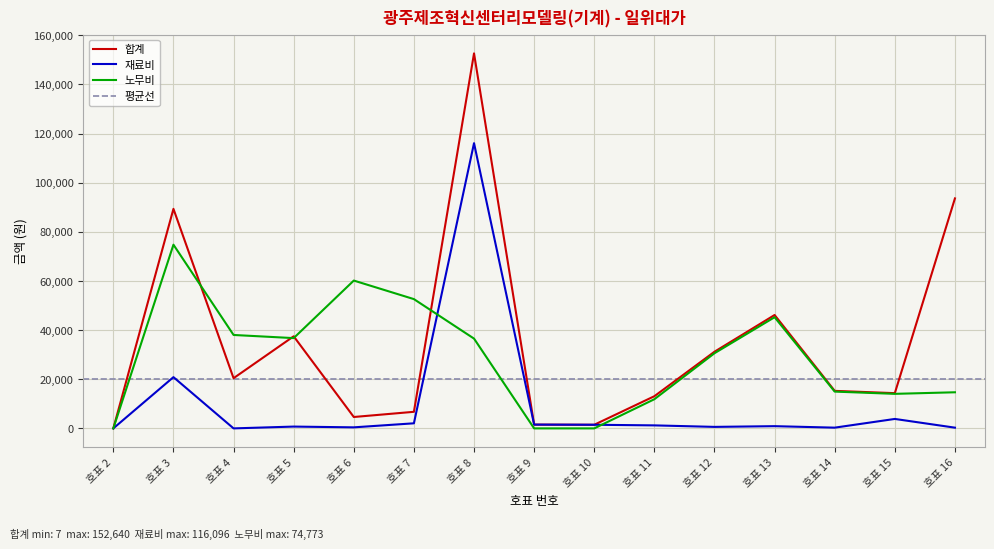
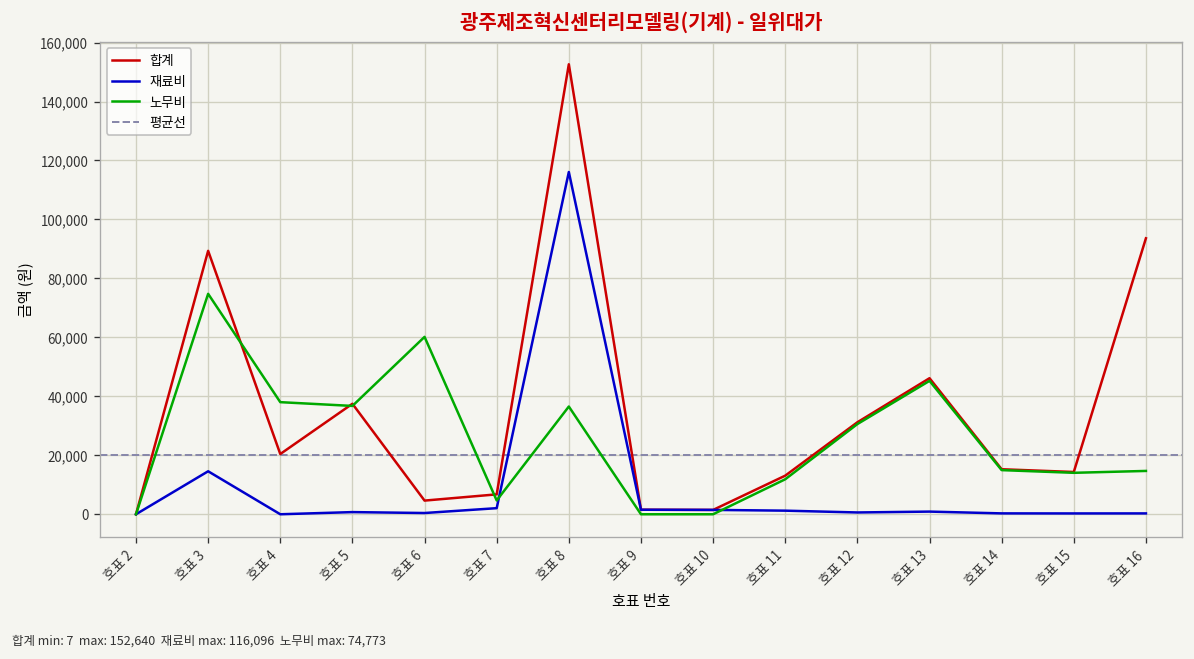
재료비, 호표 3: 21,000 -> 15,000
노무비, 호표 7: 53,000 -> 5,000
재료비, 호표 15: 4,000 -> 0
